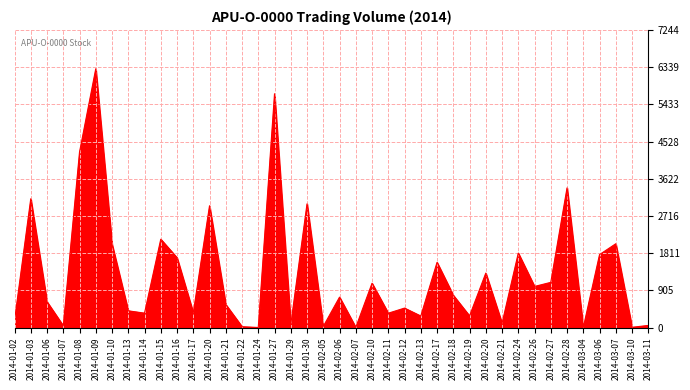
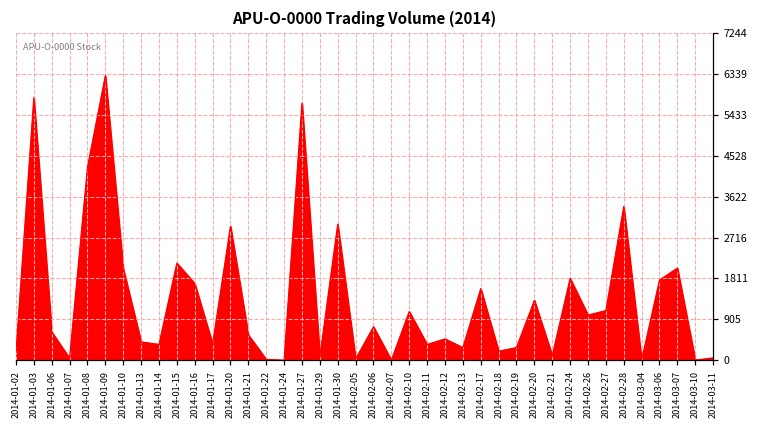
2014-01-03: 3100 -> 5800
2014-02-18: 800 -> 200
